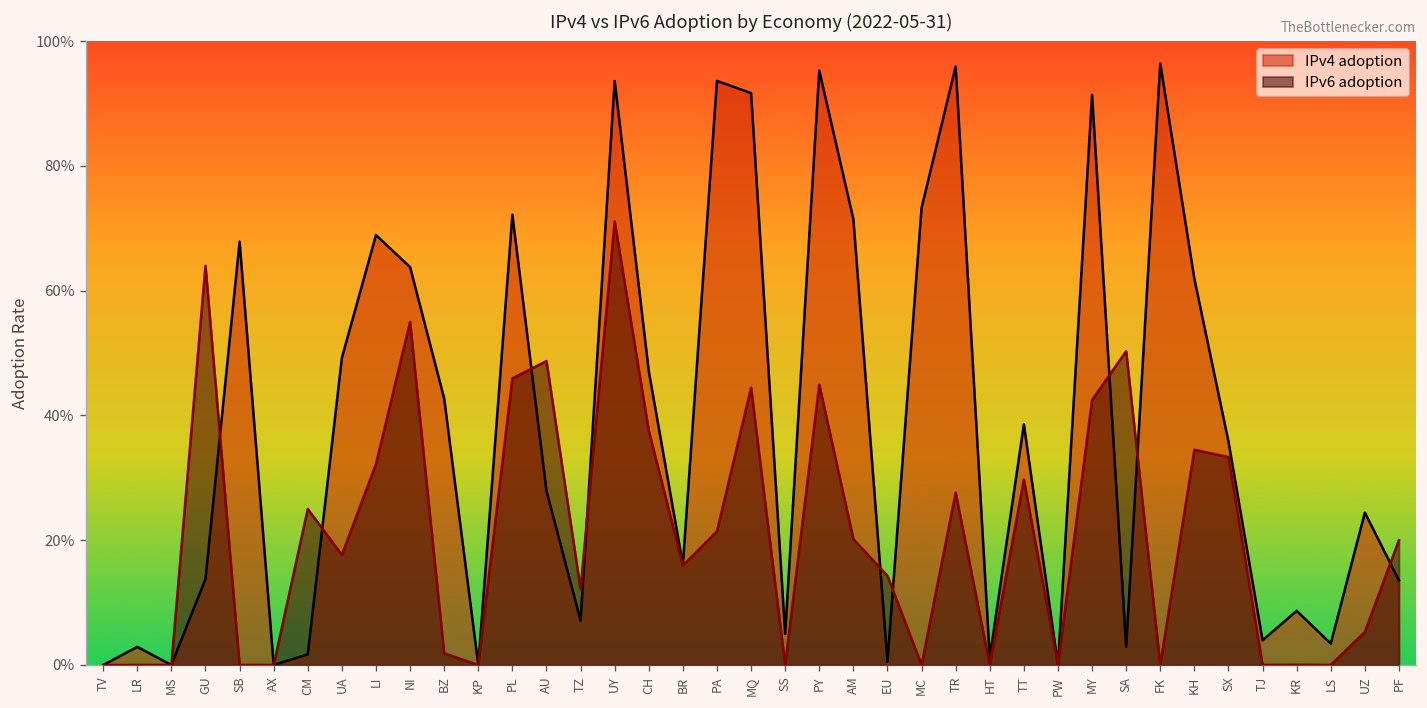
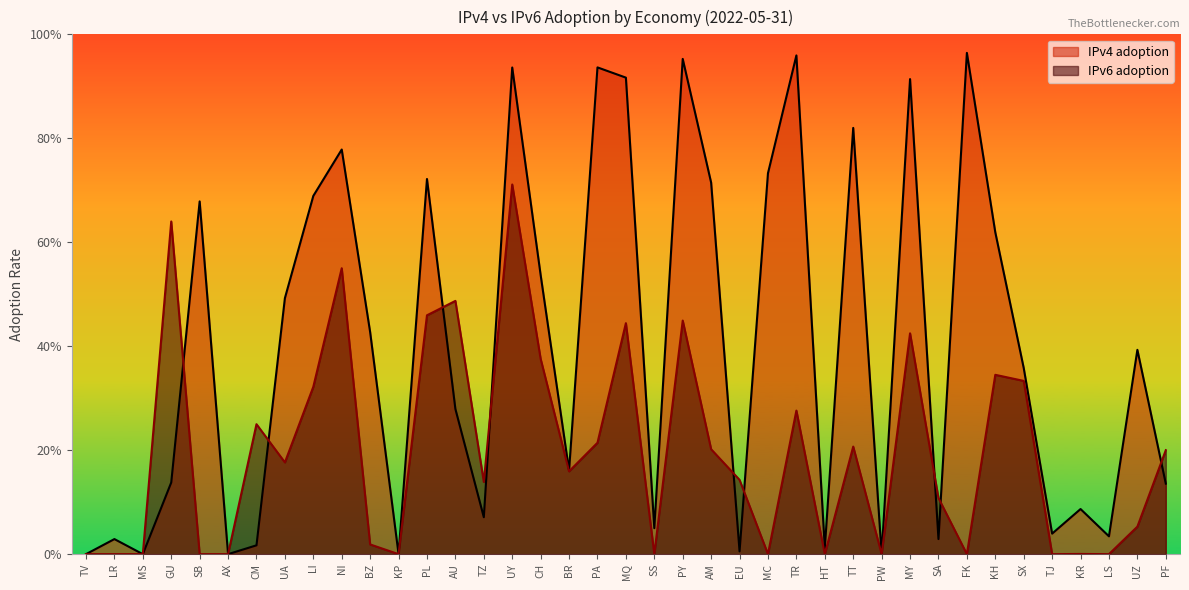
IPv4 adoption, NI: 64% -> 78%
IPv6 adoption, TZ: 12% -> 14%
IPv4 adoption, CH: 47% -> 54%
IPv4 adoption, TT: 39% -> 82%
IPv6 adoption, TT: 30% -> 21%
IPv6 adoption, SA: 50% -> 11%
IPv4 adoption, UZ: 24% -> 39%
